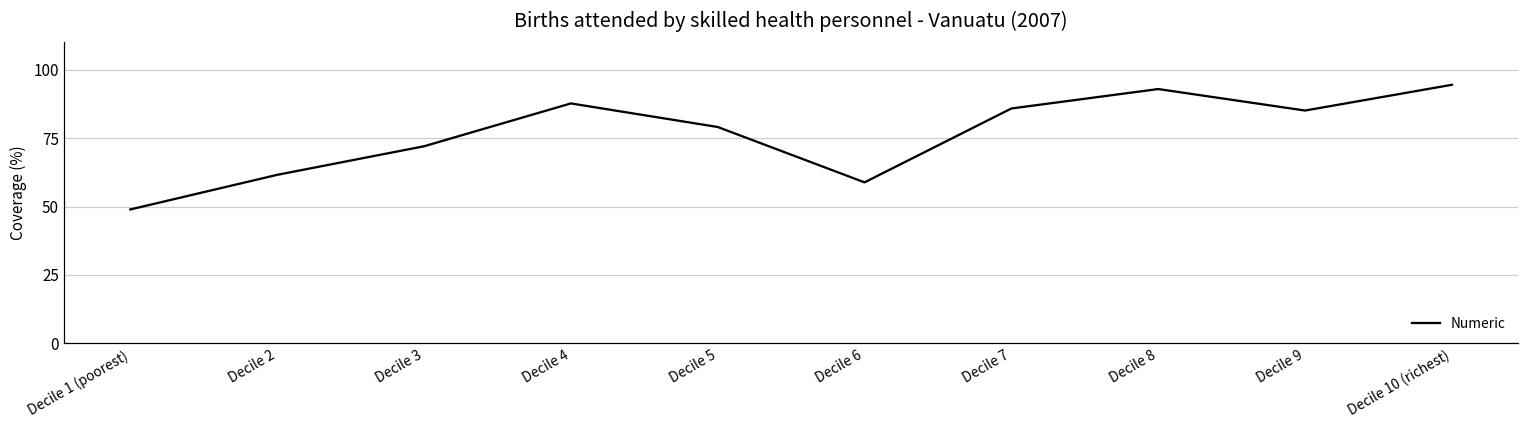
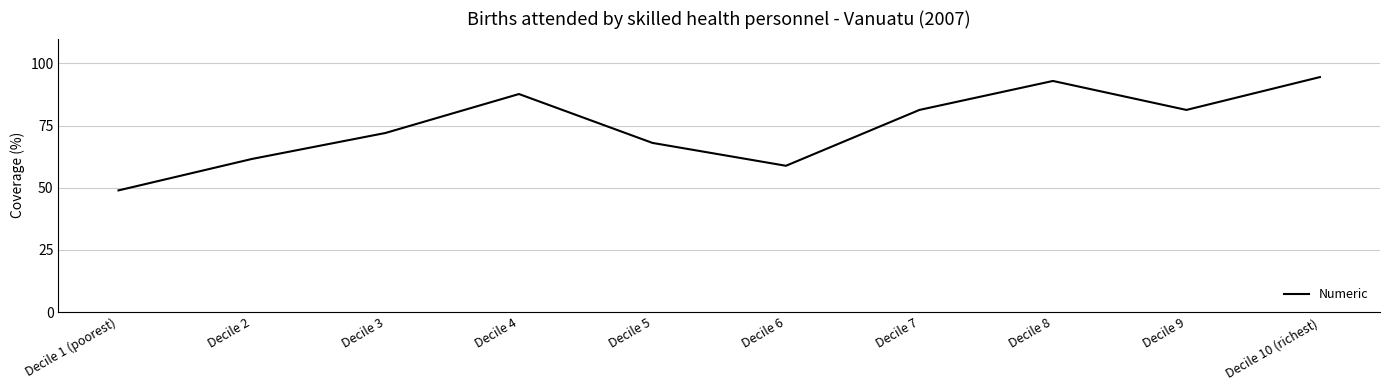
Decile 5: 79 -> 68
Decile 7: 86 -> 81
Decile 9: 85 -> 81
